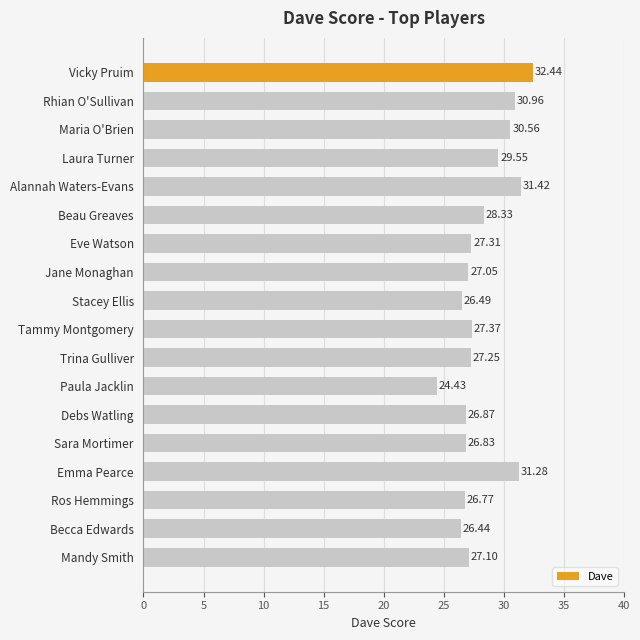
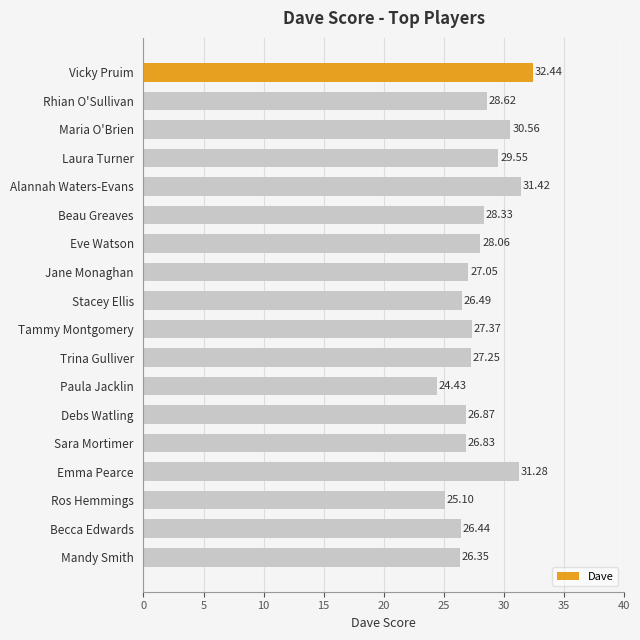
Rhian O'Sullivan: 30.96 -> 28.62
Eve Watson: 27.31 -> 28.06
Ros Hemmings: 26.77 -> 25.10
Mandy Smith: 27.10 -> 26.35
